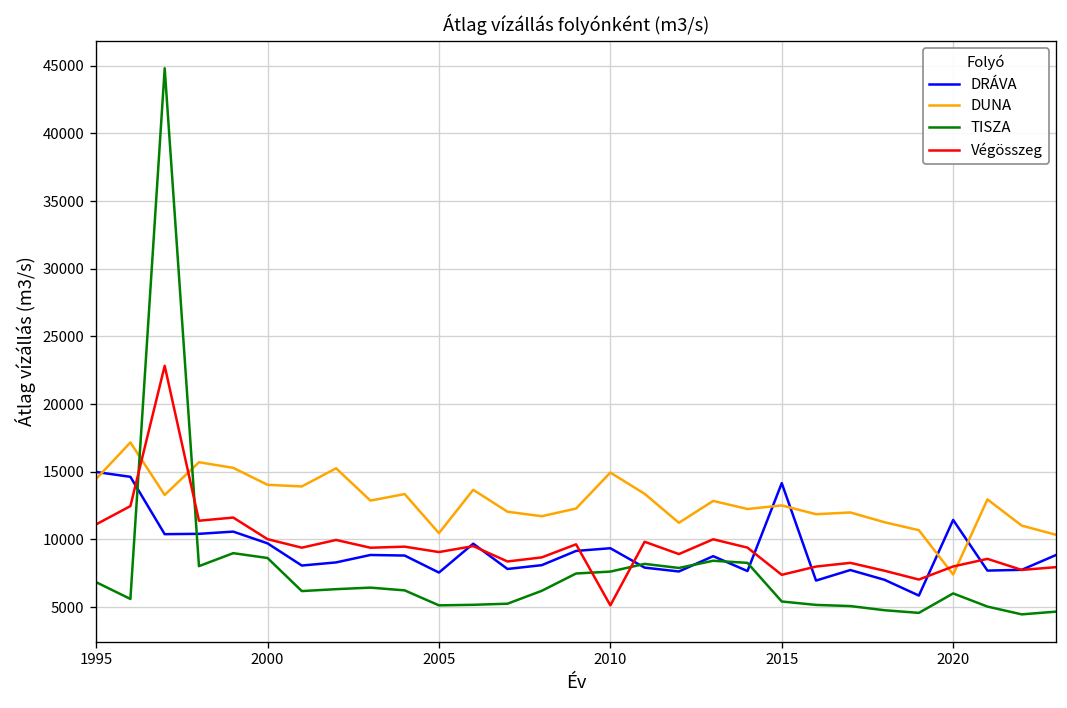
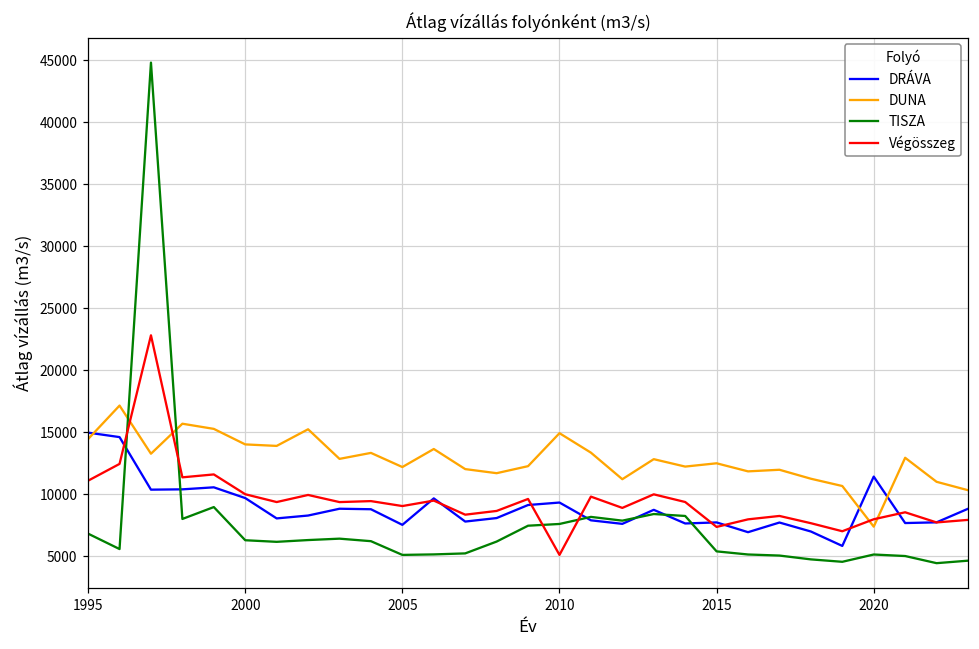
TISZA, 2000: 8600 -> 6300
DUNA, 2005: 10500 -> 12200
DRÁVA, 2015: 14200 -> 7700
TISZA, 2020: 6000 -> 5200
